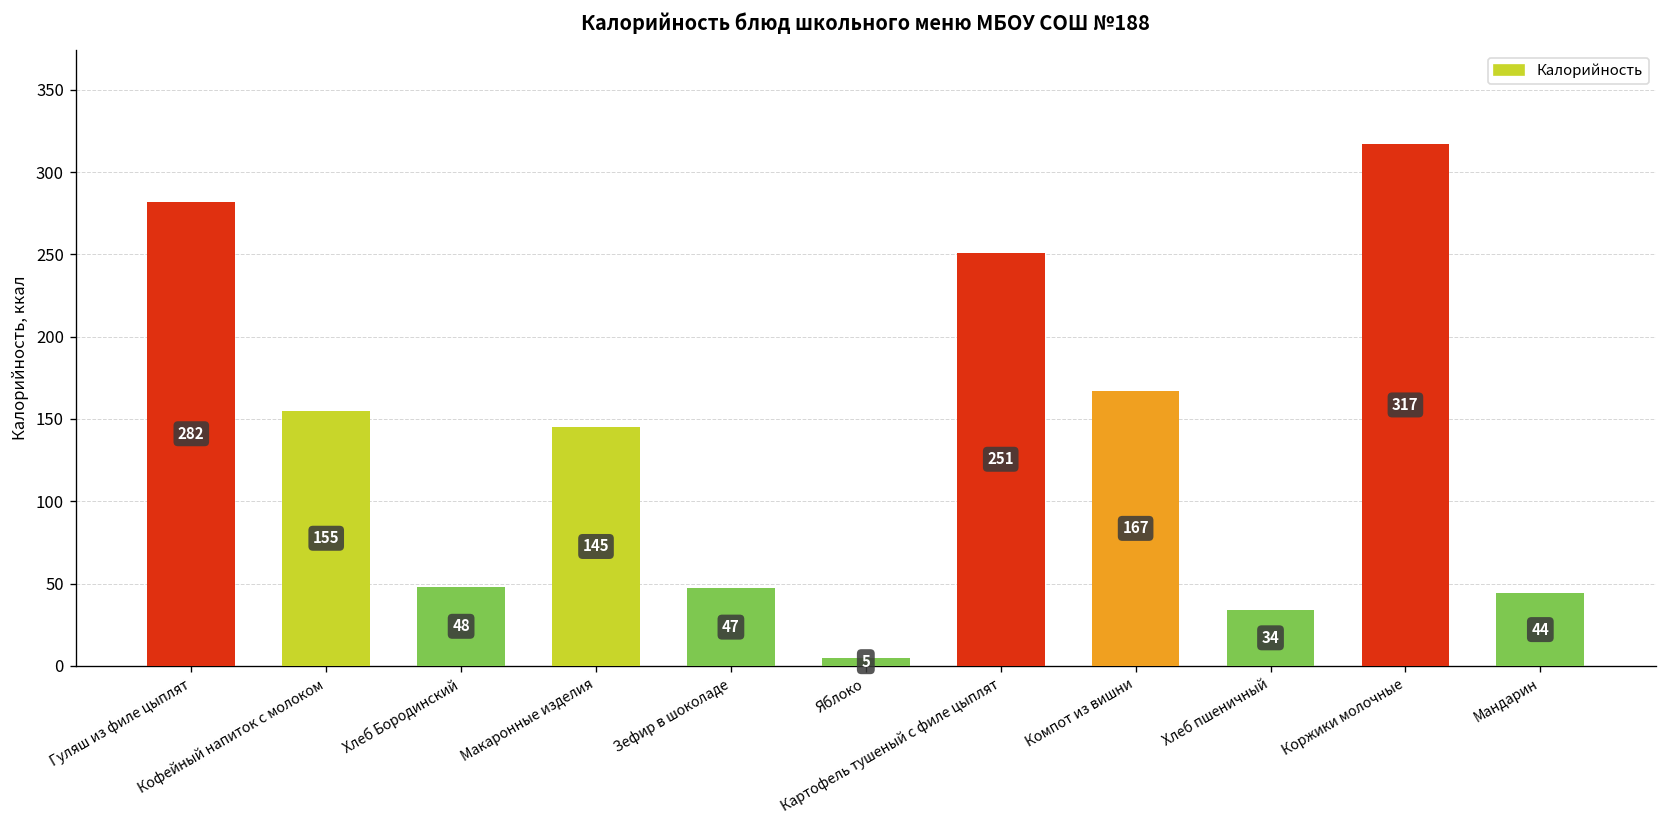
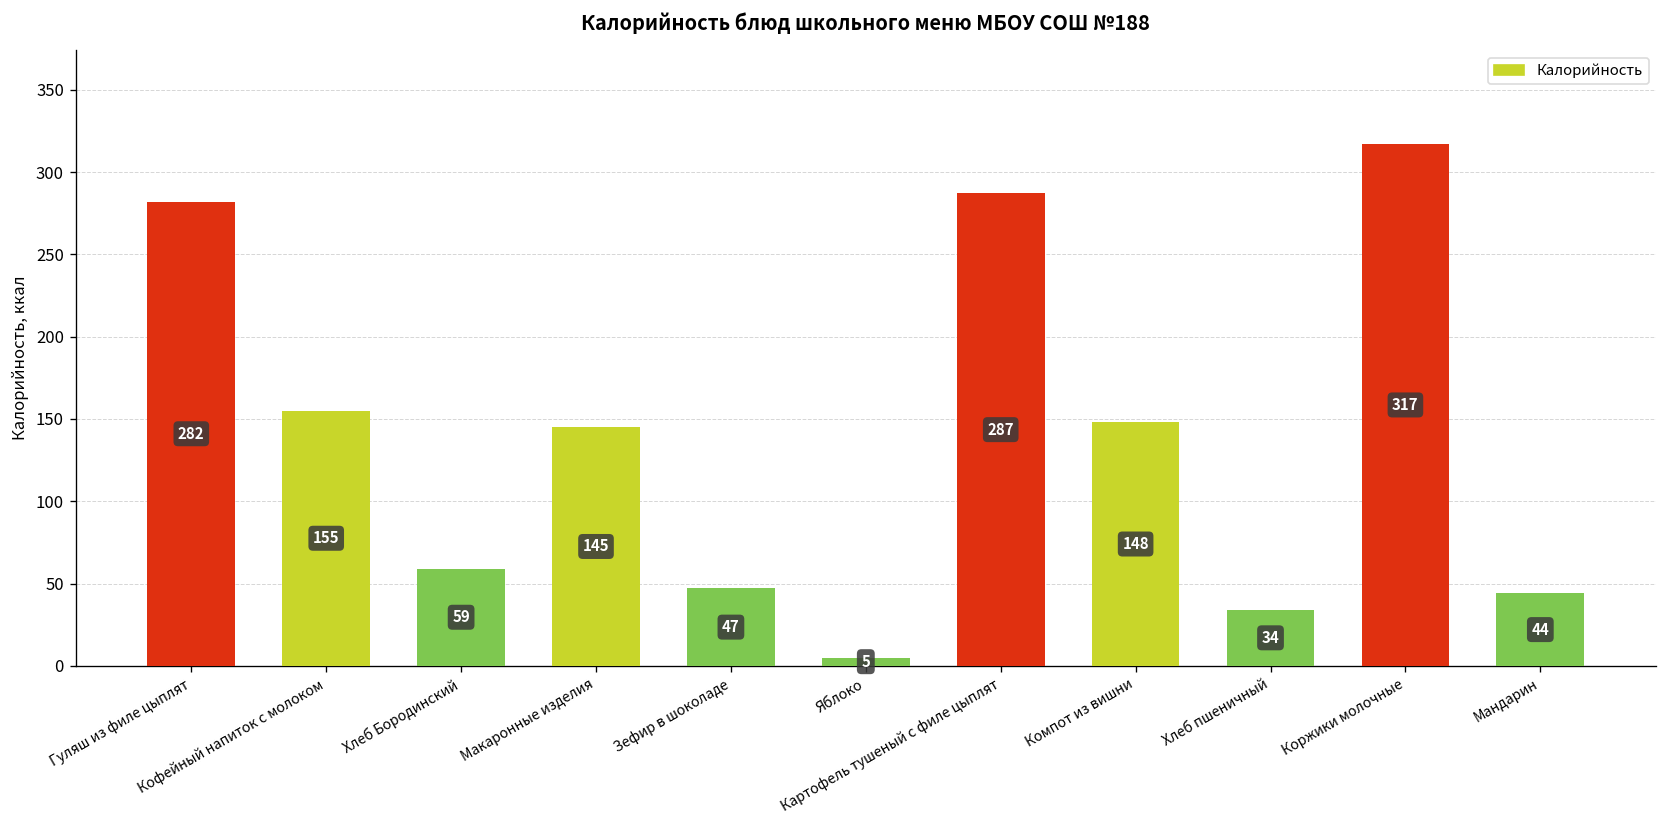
Хлеб Бородинский: 48 -> 59
Картофель тушеный с филе цыплят: 251 -> 287
Компот из вишни: 167 -> 148
